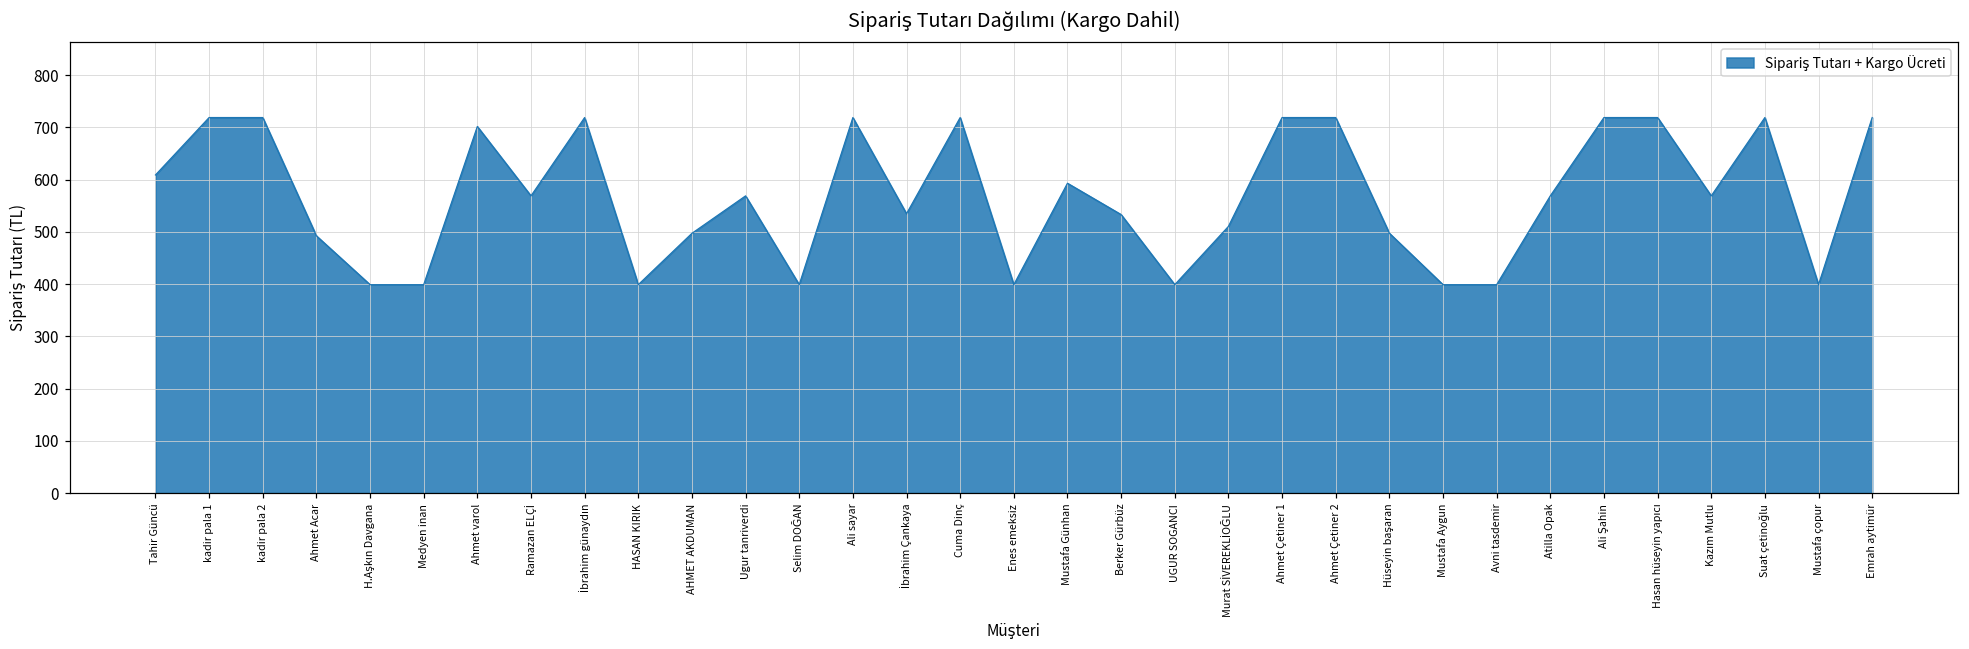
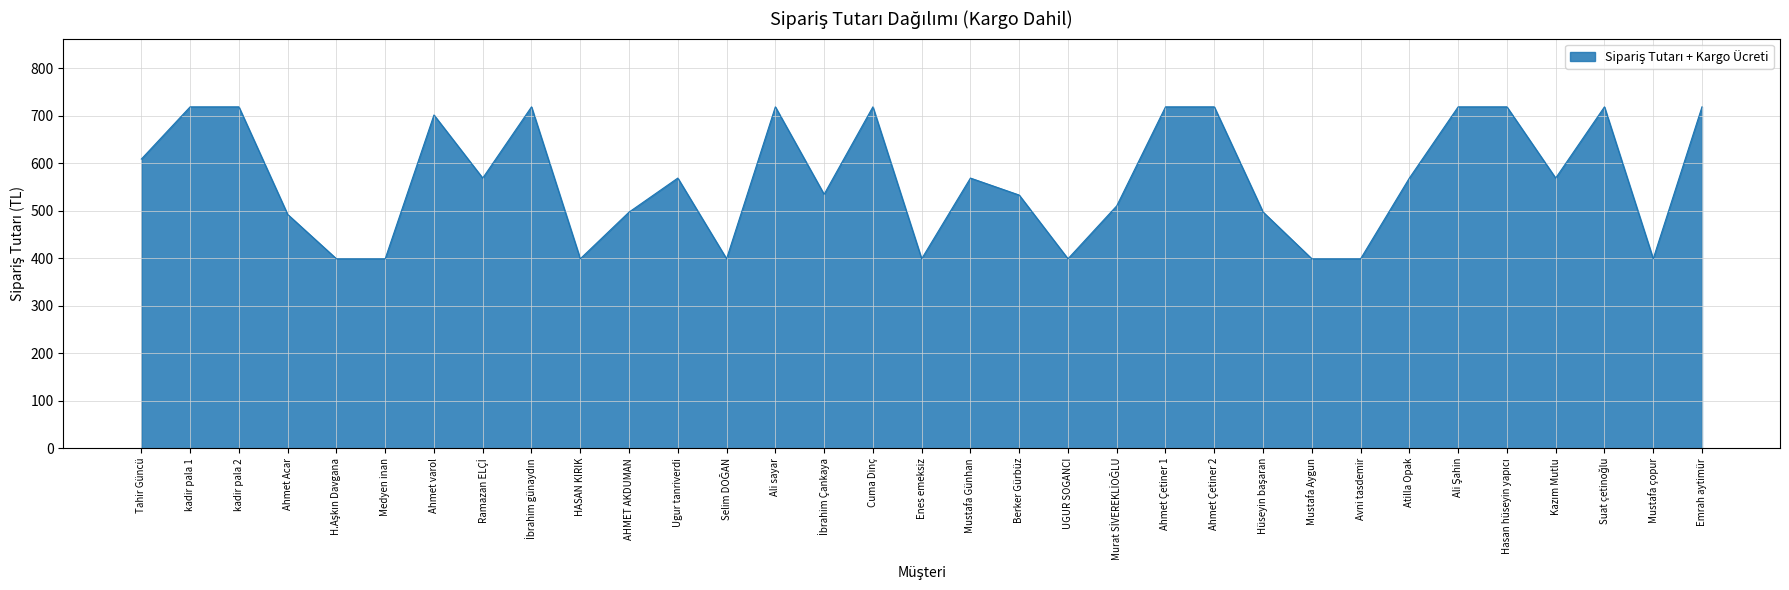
Mustafa Günhan: 590 -> 570
